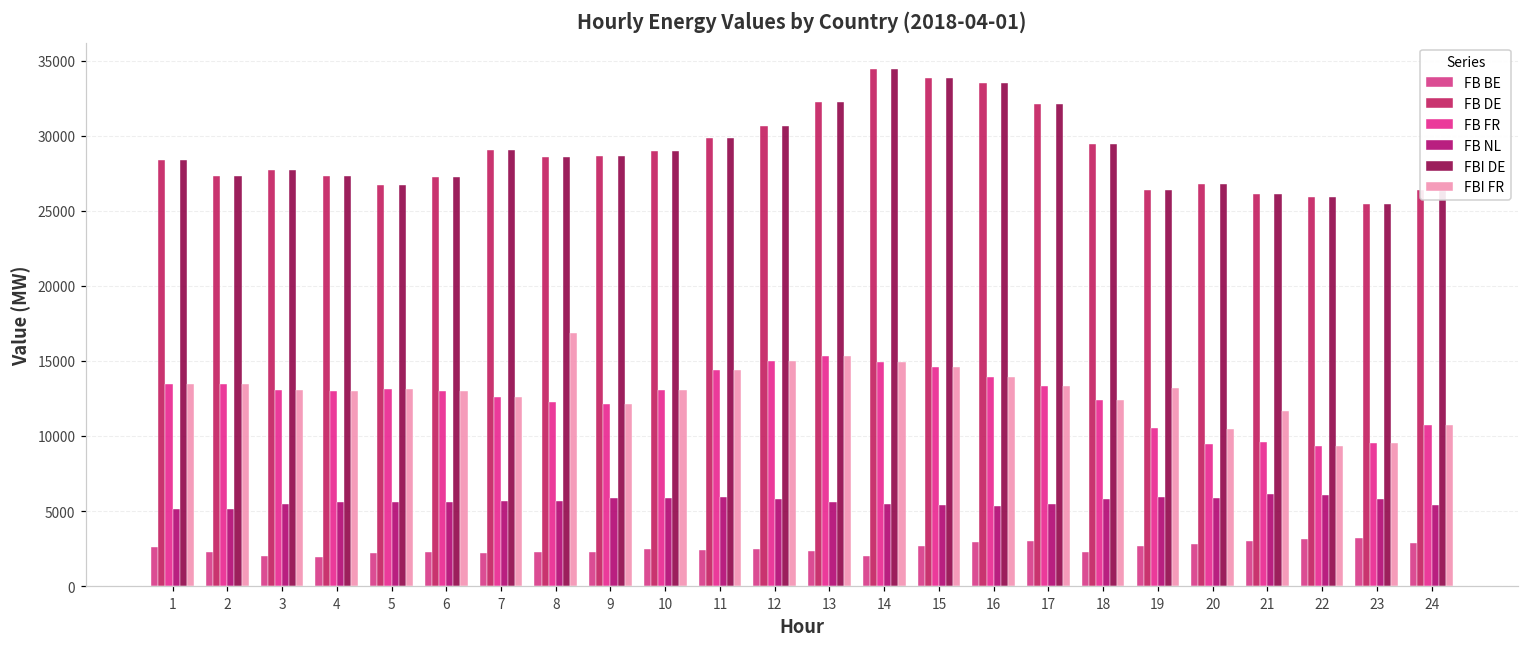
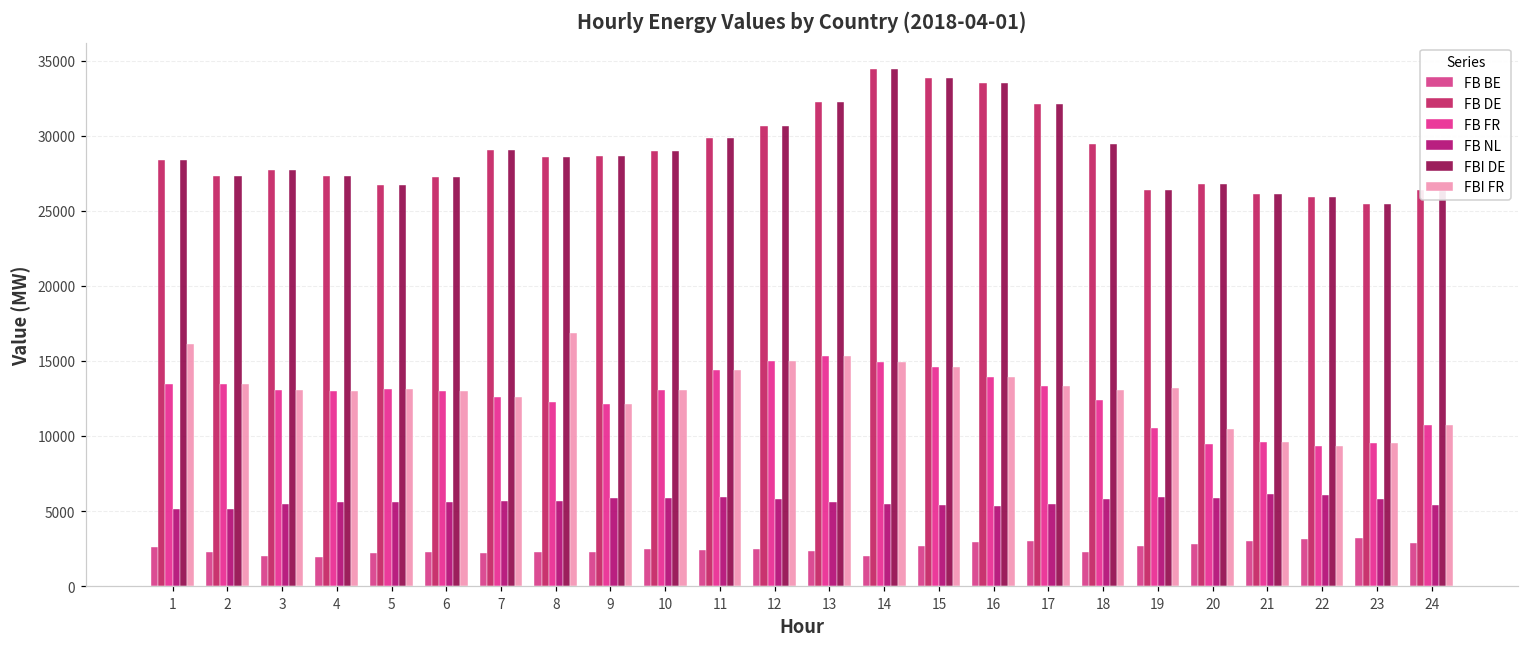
FBI FR, 1: 13400 -> 16100
FBI FR, 18: 12400 -> 13100
FBI FR, 21: 11700 -> 9600
